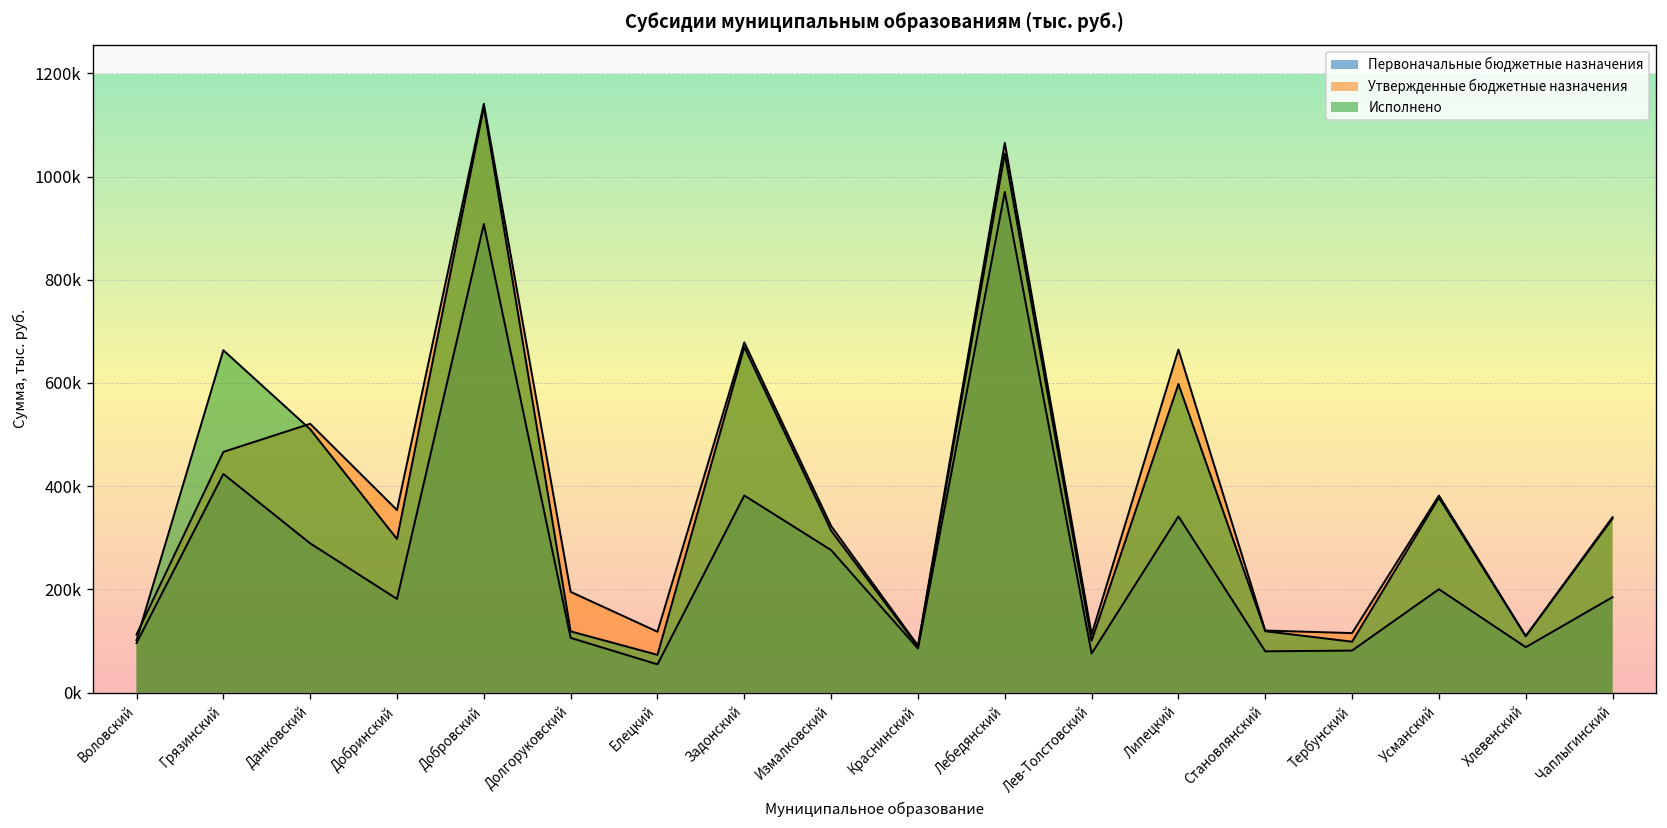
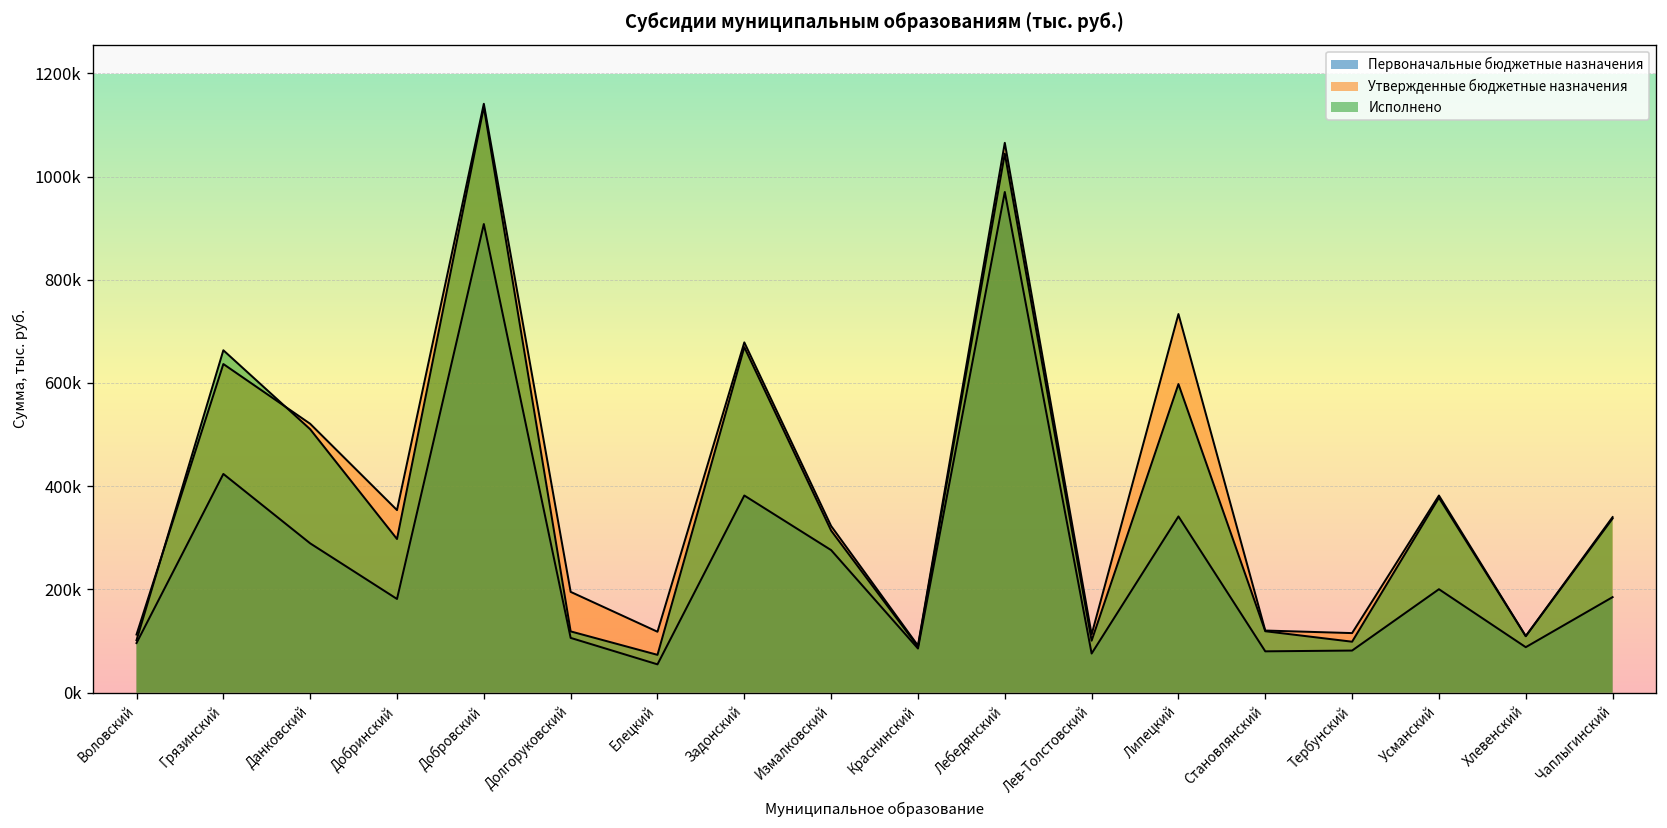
Утвержденные бюджетные назначения, Грязинский: 470000 -> 640000
Утвержденные бюджетные назначения, Липецкий: 660000 -> 730000
